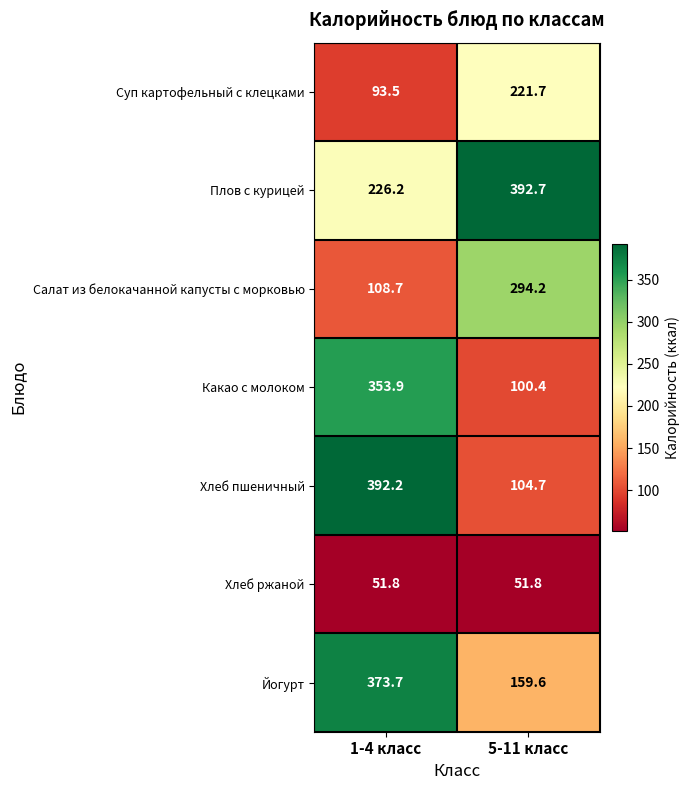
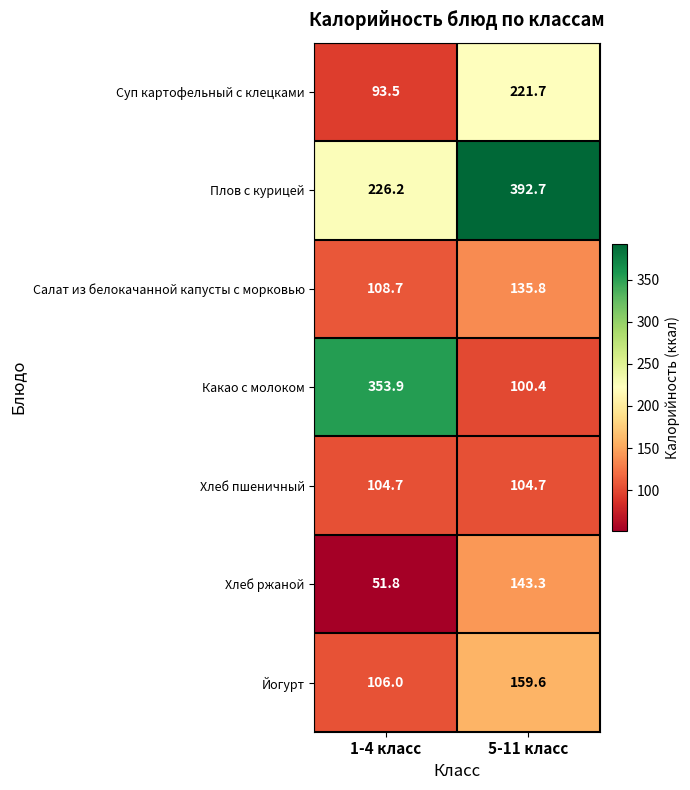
Салат из белокачанной капусты с морковью, 5-11 класс: 294.2 -> 135.8
Хлеб пшеничный, 1-4 класс: 392.2 -> 104.7
Хлеб ржаной, 5-11 класс: 51.8 -> 143.3
Йогурт, 1-4 класс: 373.7 -> 106.0
